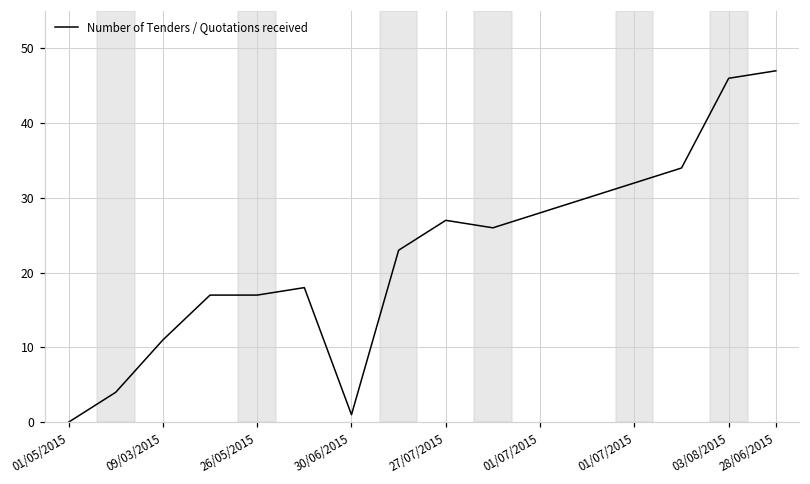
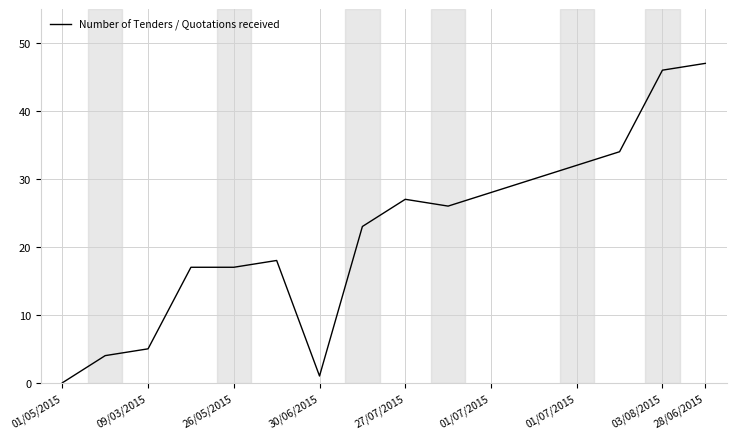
09/03/2015: 11 -> 5
